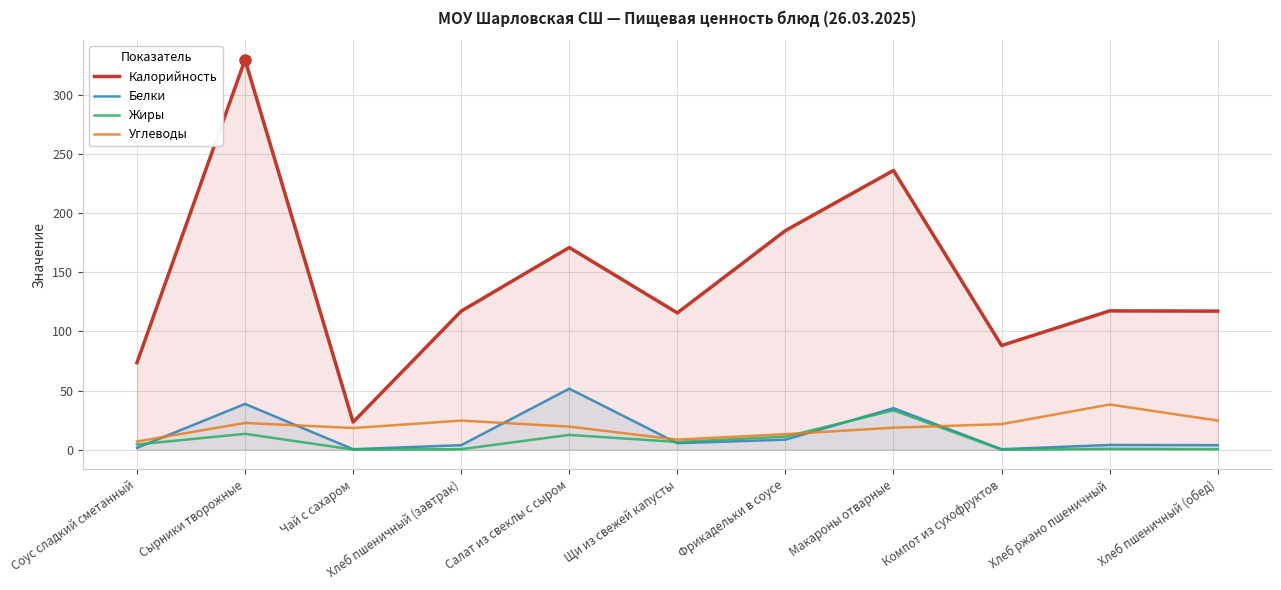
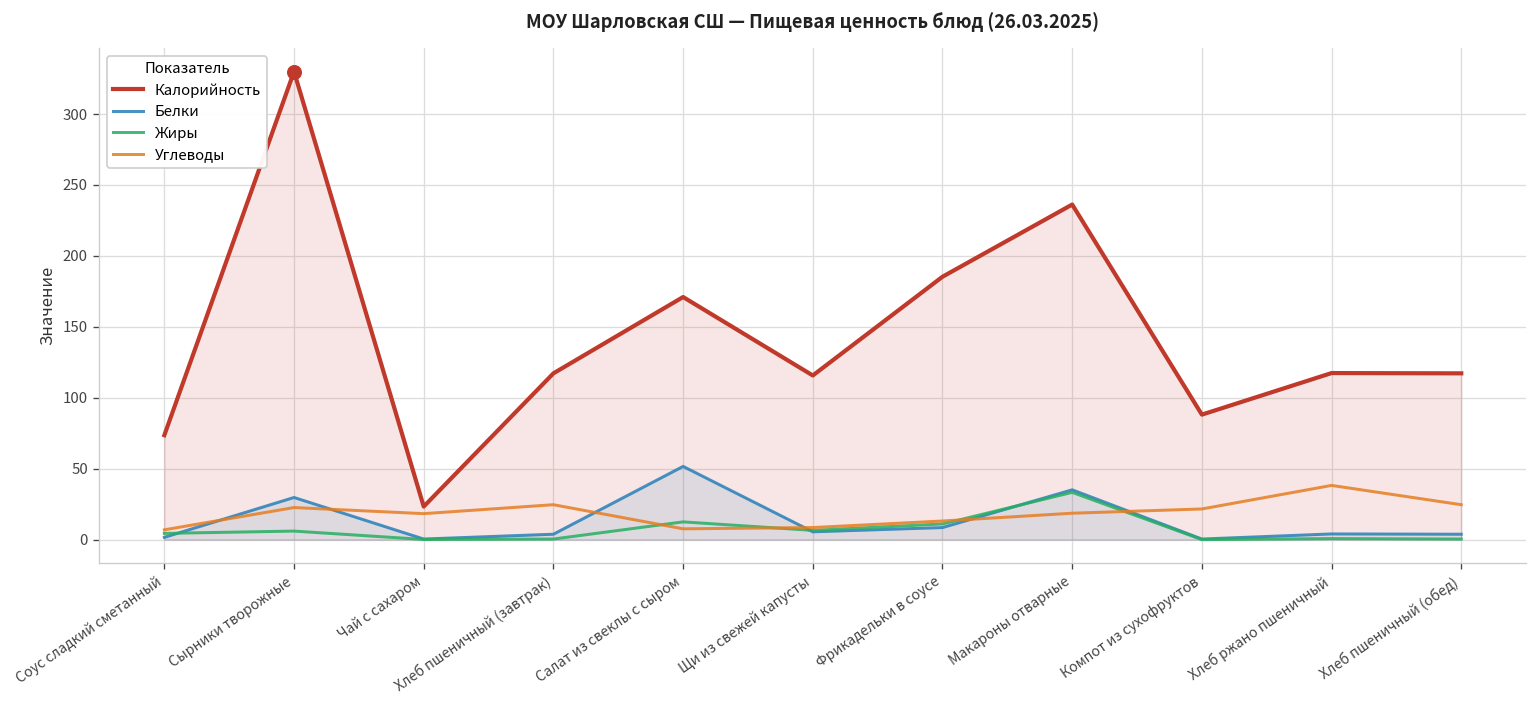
Белки, Сырники творожные: 39 -> 30
Жиры, Сырники творожные: 13 -> 6
Углеводы, Салат из свеклы с сыром: 20 -> 8
